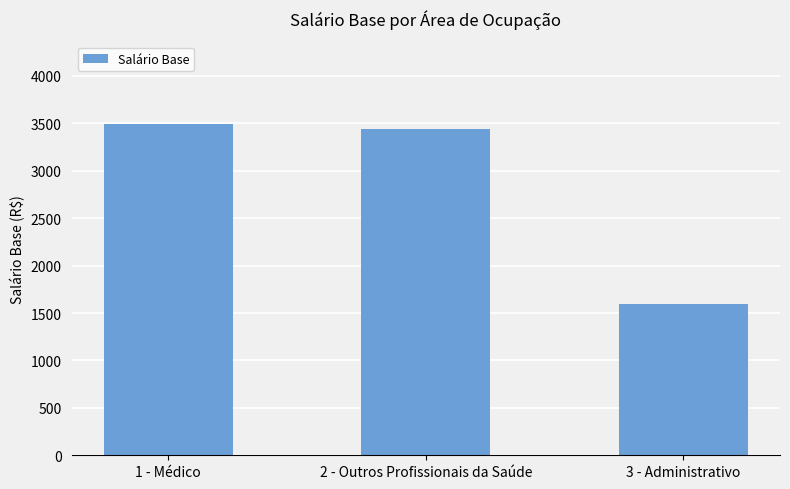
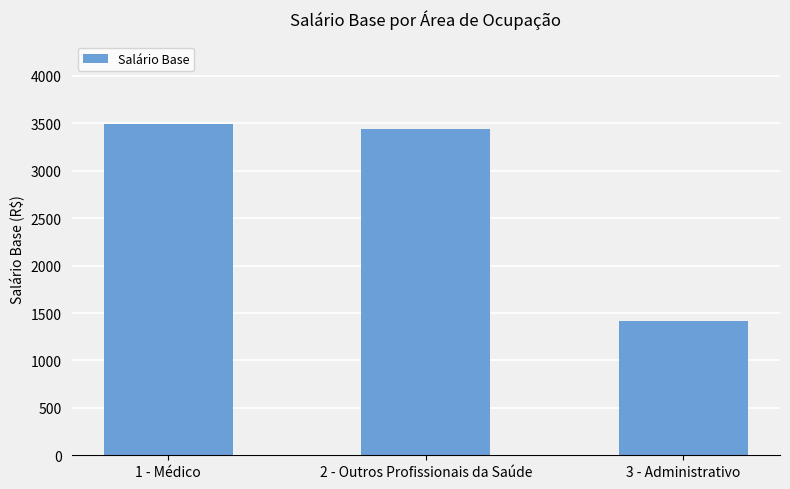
3 - Administrativo: 1600 -> 1400
